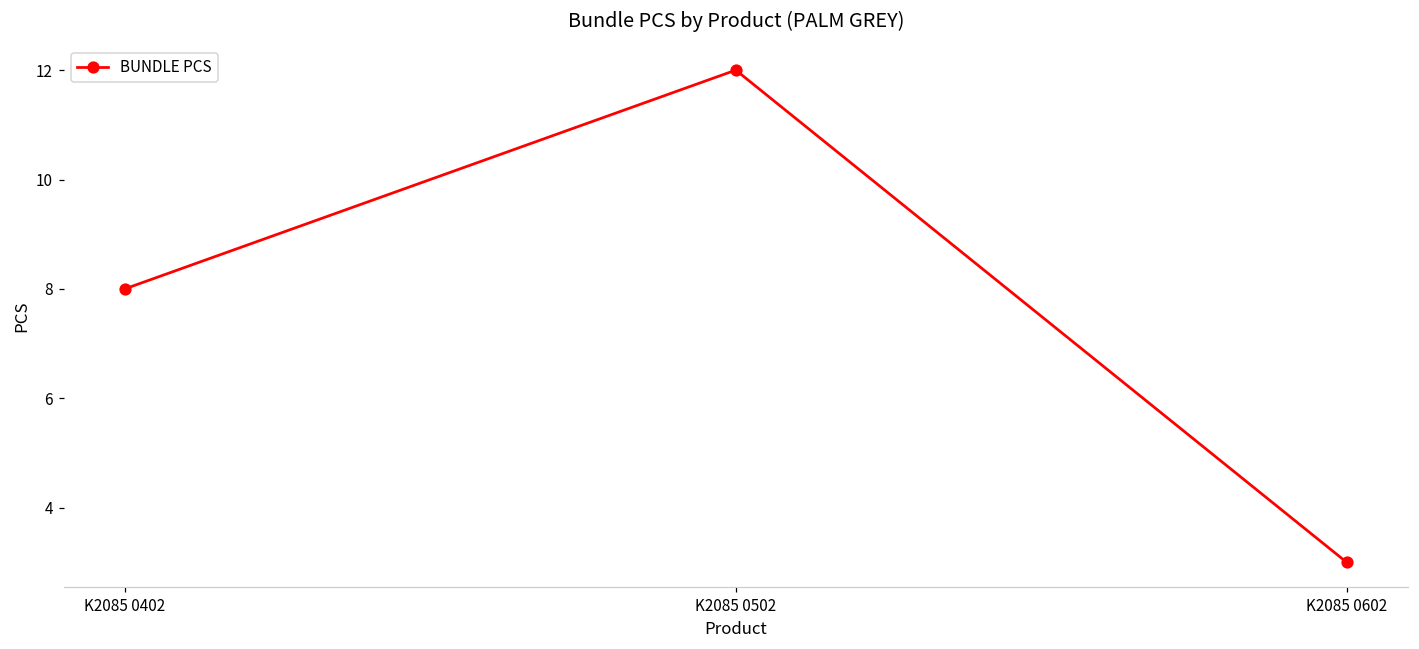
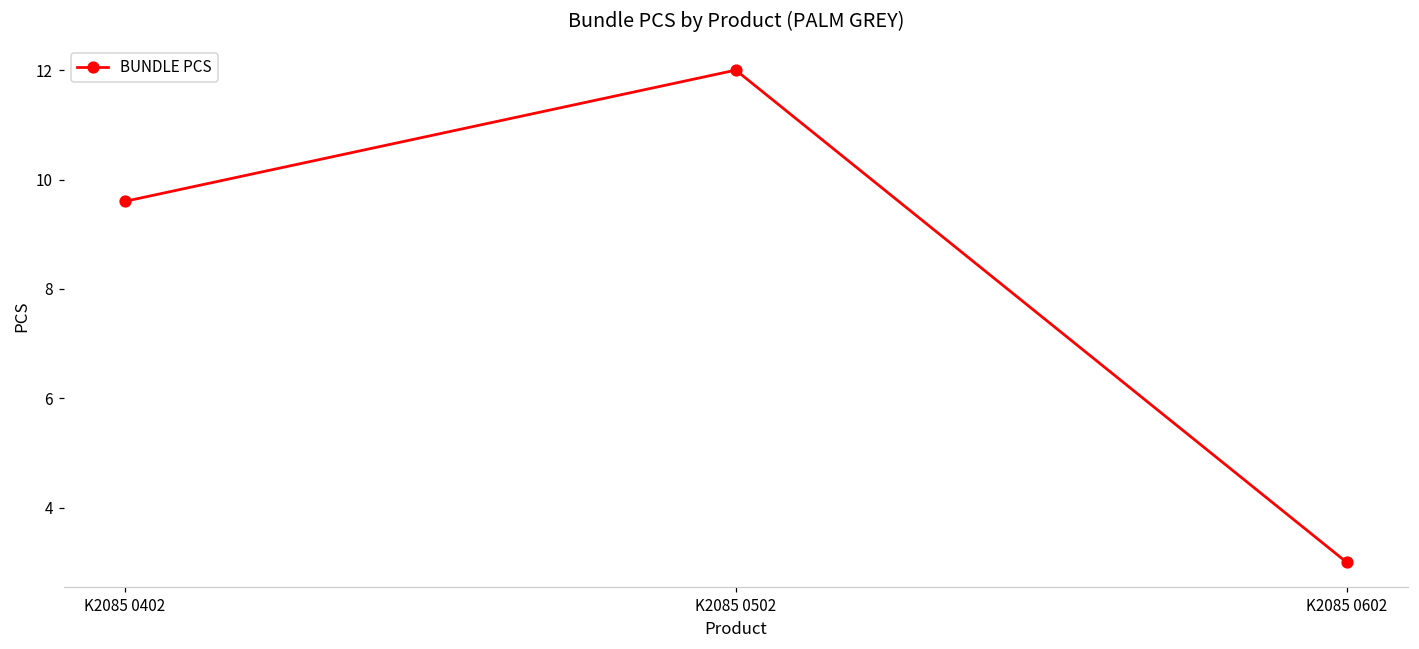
K2085 0402: 8.0 -> 9.6
